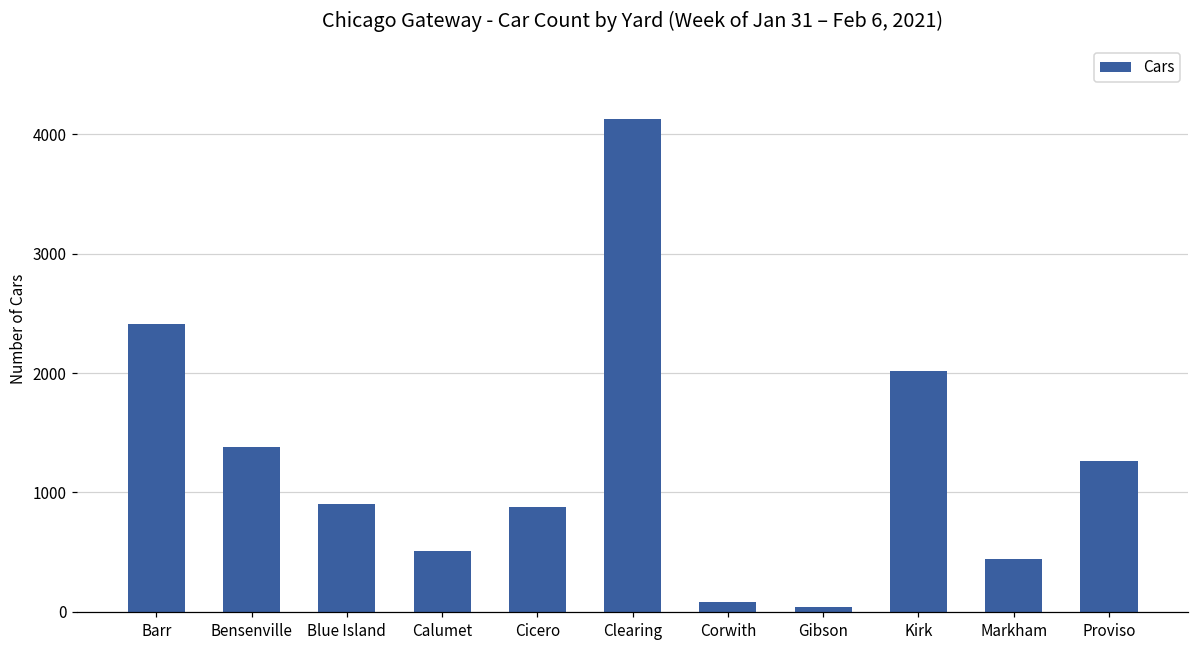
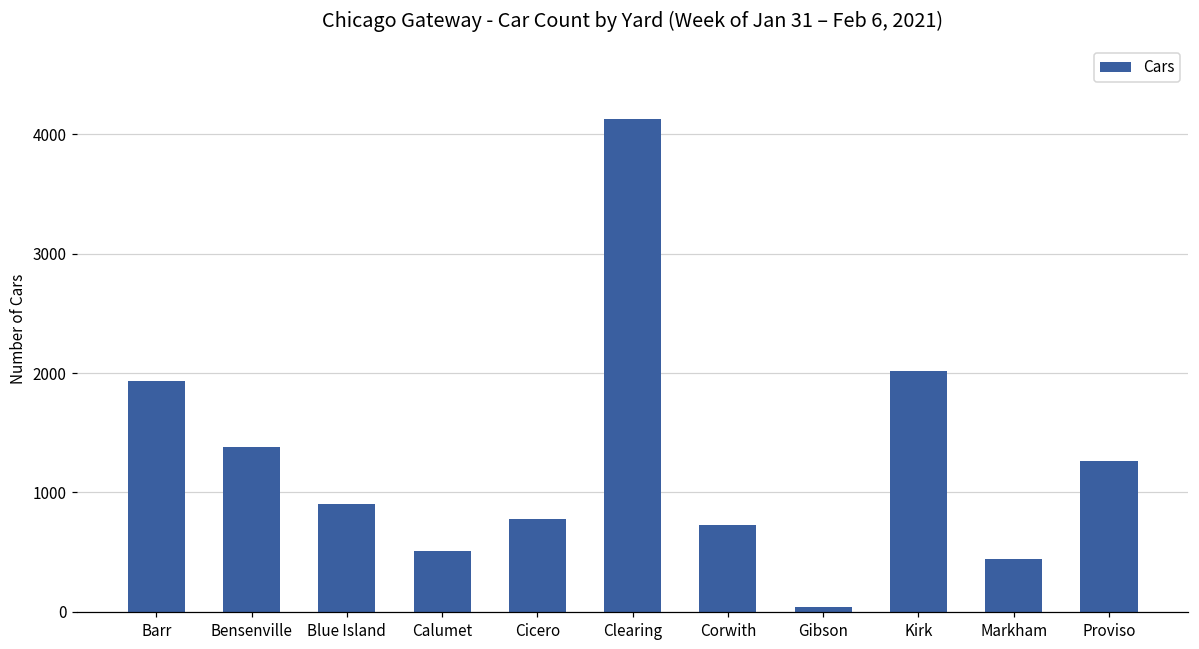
Barr: 2410 -> 1940
Cicero: 880 -> 780
Corwith: 90 -> 730
